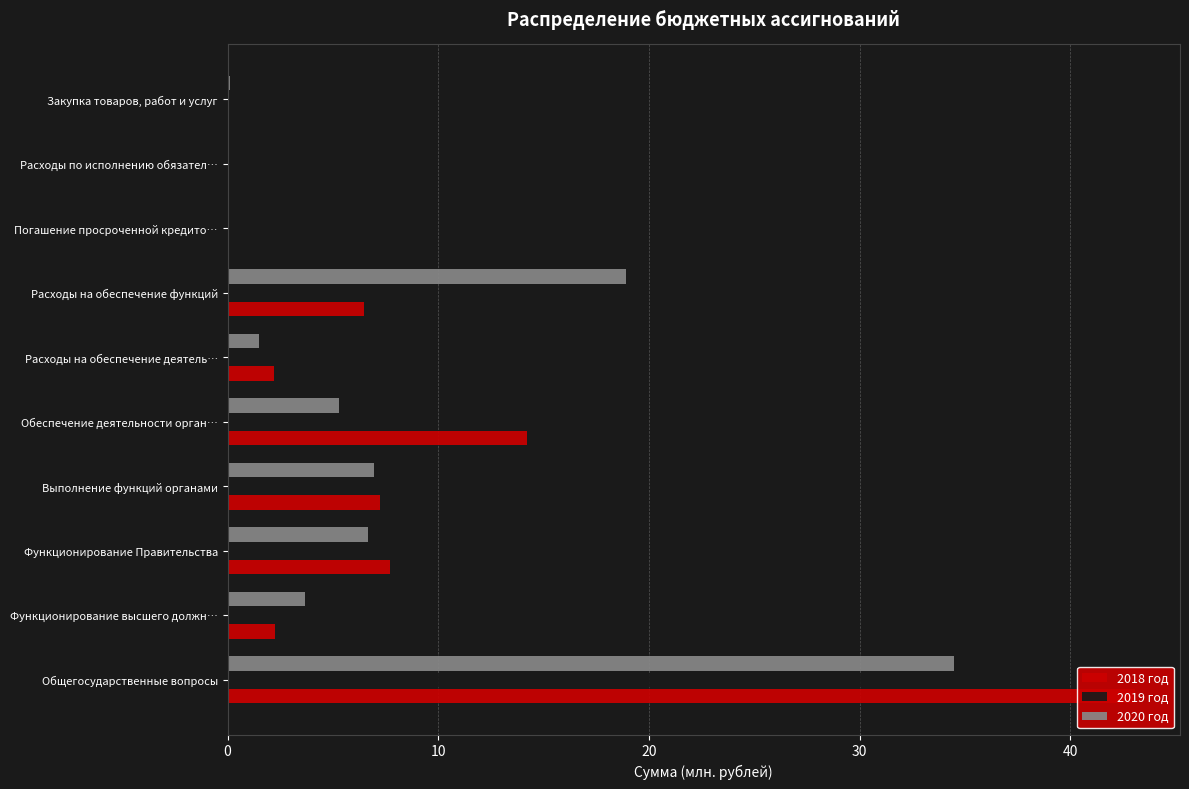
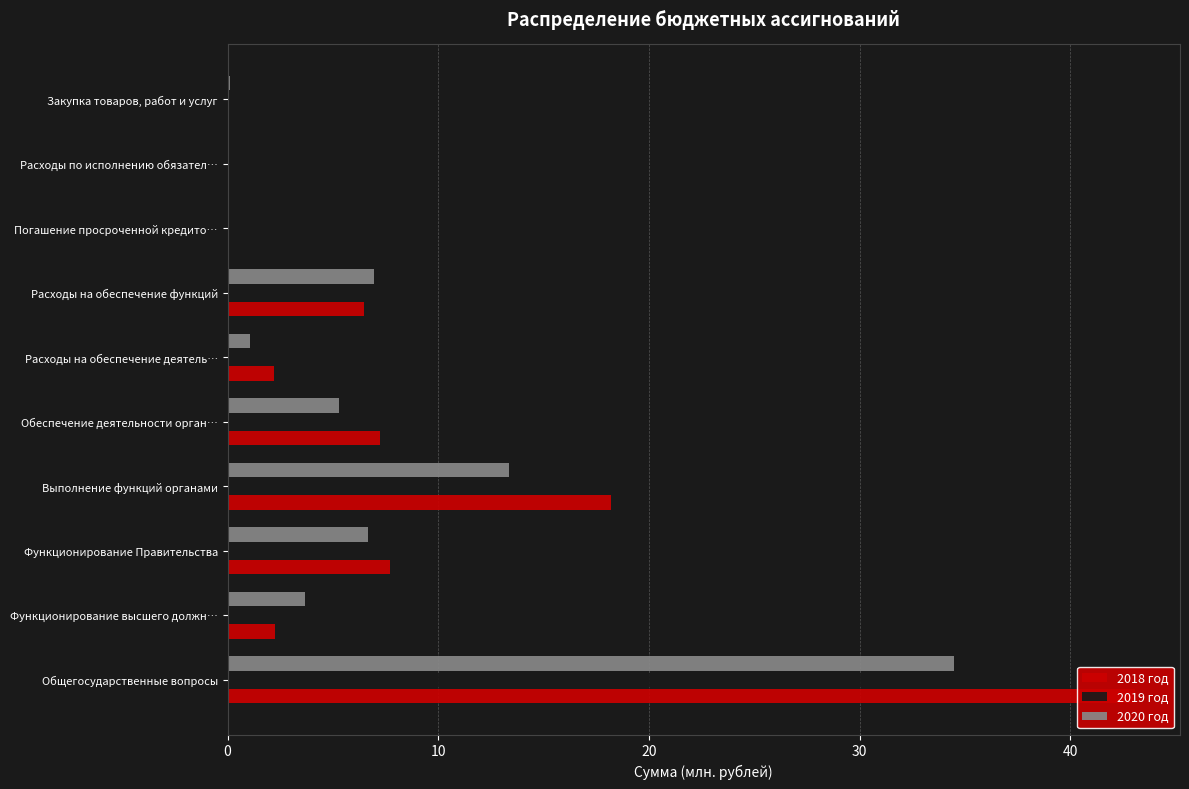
2020 год, Расходы на обеспечение функций: 18.9 -> 7.0
2020 год, Расходы на обеспечение деятель…: 1.5 -> 1.1
2018 год, Обеспечение деятельности орган…: 14.2 -> 7.2
2020 год, Выполнение функций органами: 7.0 -> 13.4
2018 год, Выполнение функций органами: 7.2 -> 18.2
